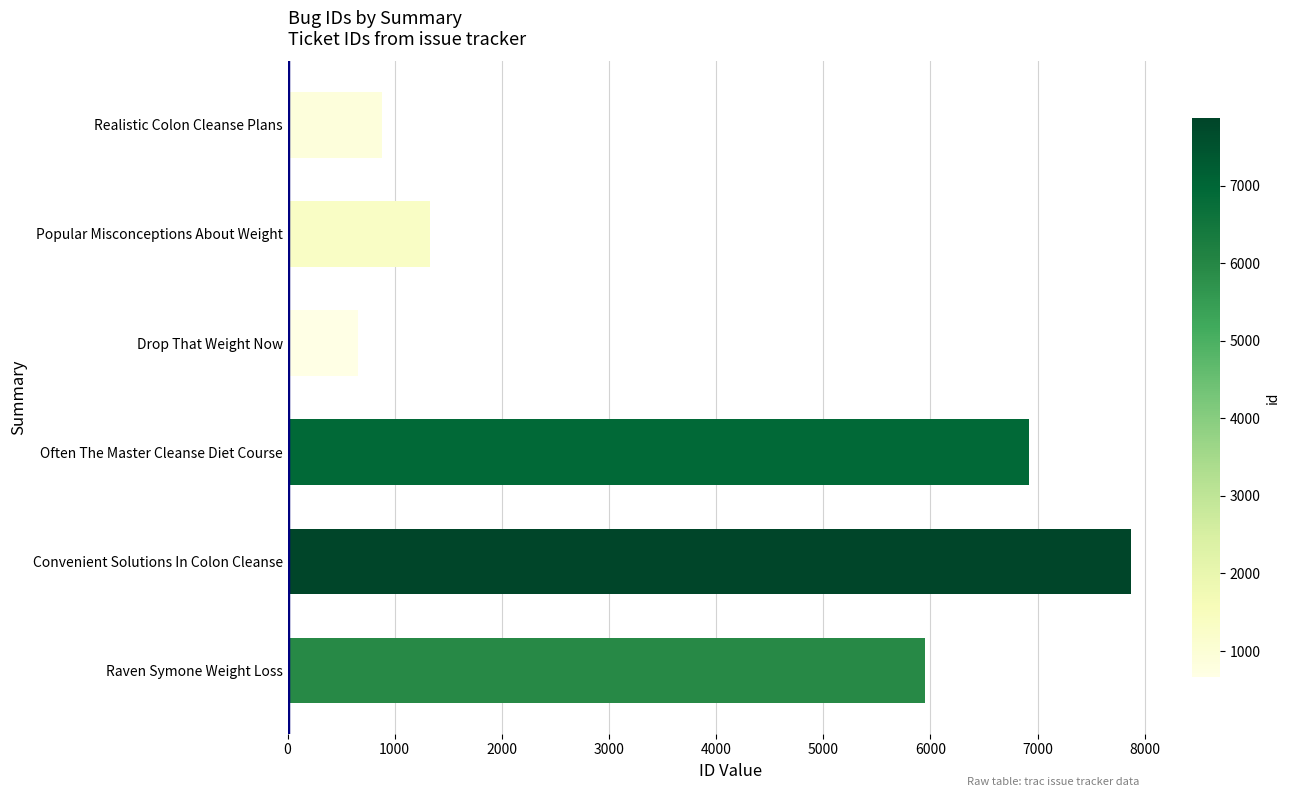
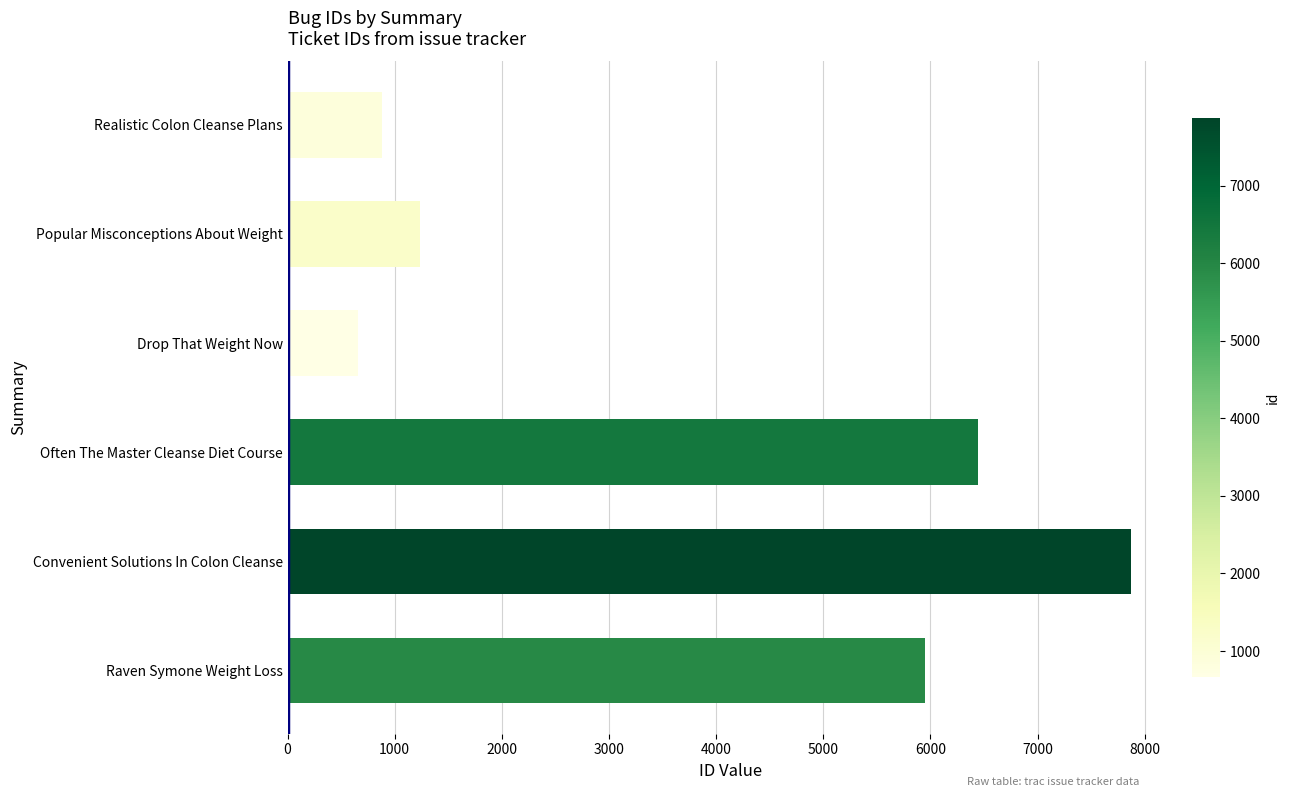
Popular Misconceptions About Weight: 1330 -> 1240
Often The Master Cleanse Diet Course: 6920 -> 6440
